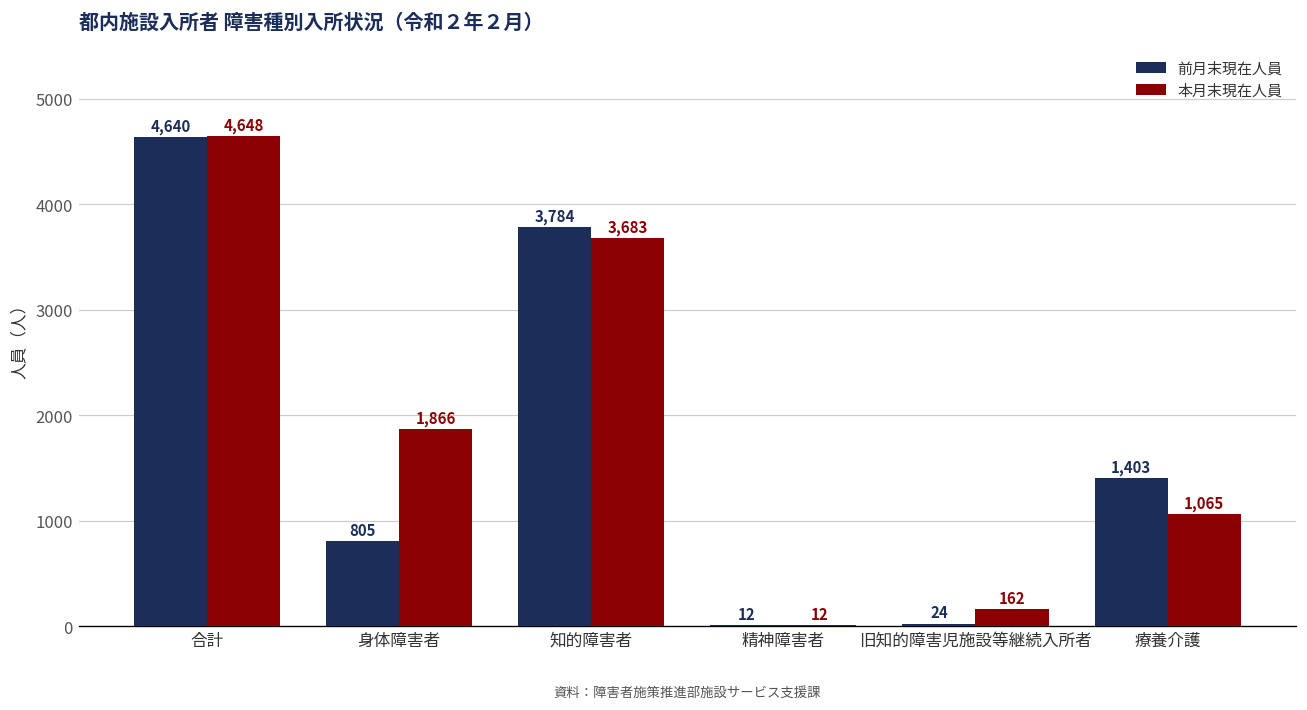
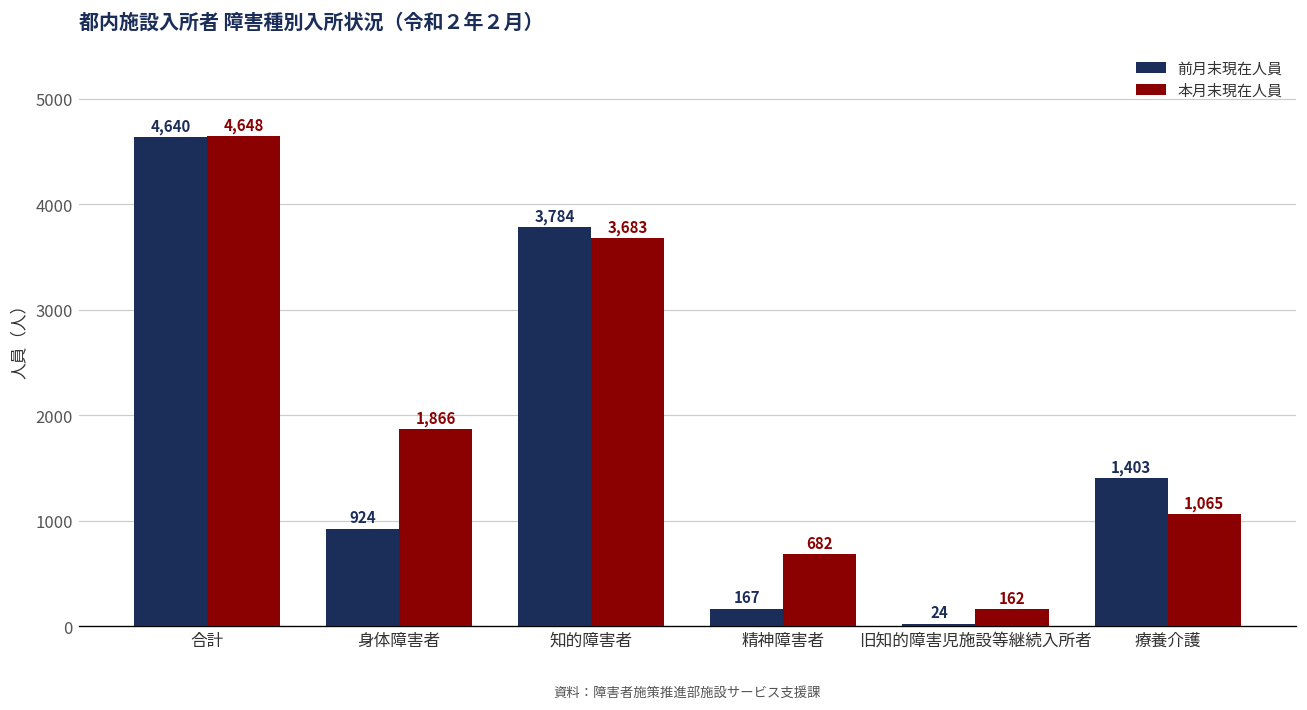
前月末現在人員, 身体障害者: 805 -> 924
前月末現在人員, 精神障害者: 12 -> 167
本月末現在人員, 精神障害者: 12 -> 682
